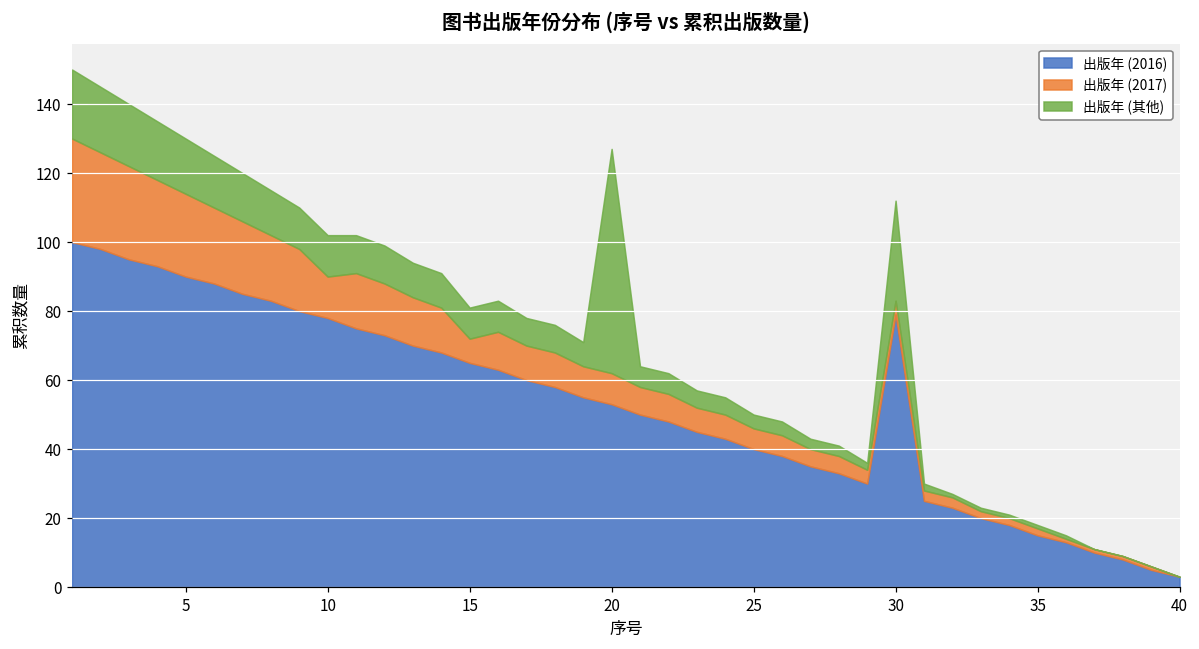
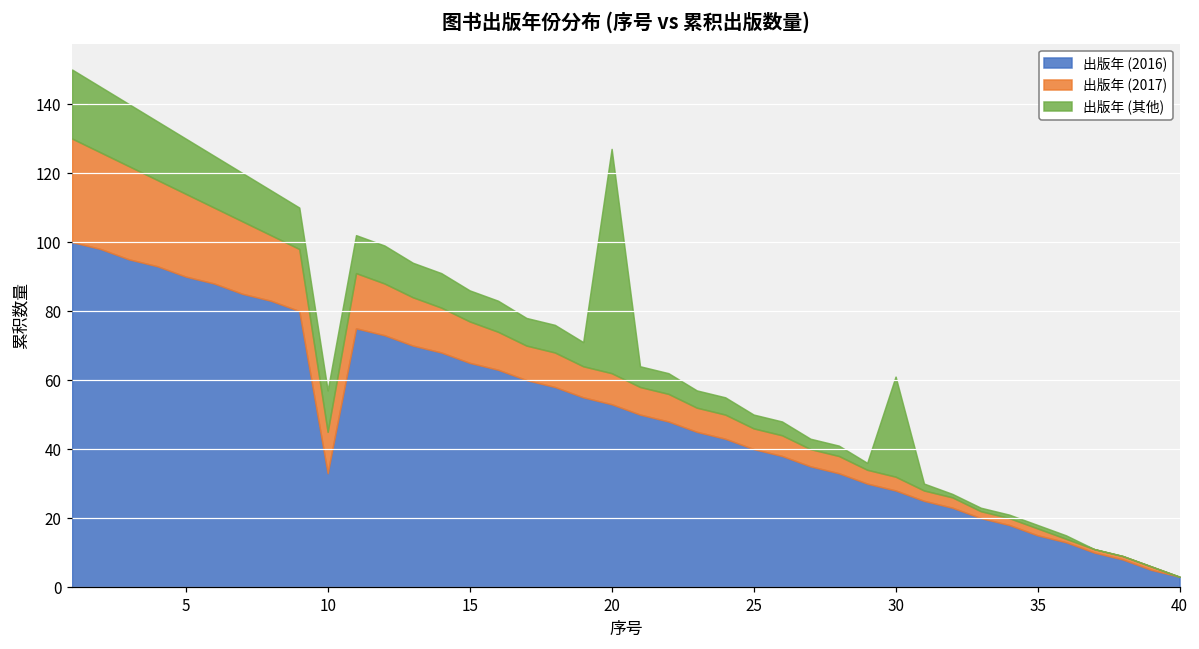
出版年 (2016), 10: 78 -> 33
出版年 (2017), 15: 7 -> 12
出版年 (2016), 30: 79 -> 28
